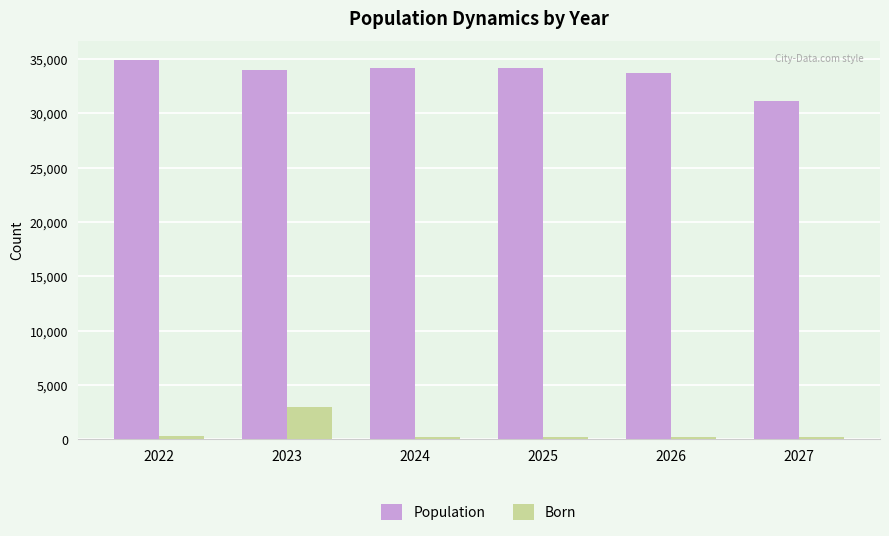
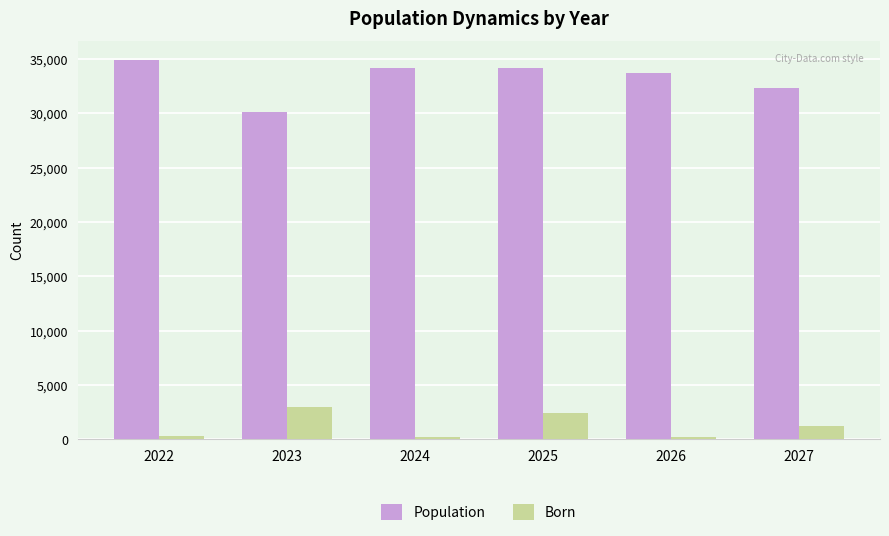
Population, 2023: 34,000 -> 30,200
Born, 2025: 200 -> 2,400
Population, 2027: 31,100 -> 32,300
Born, 2027: 200 -> 1,300
